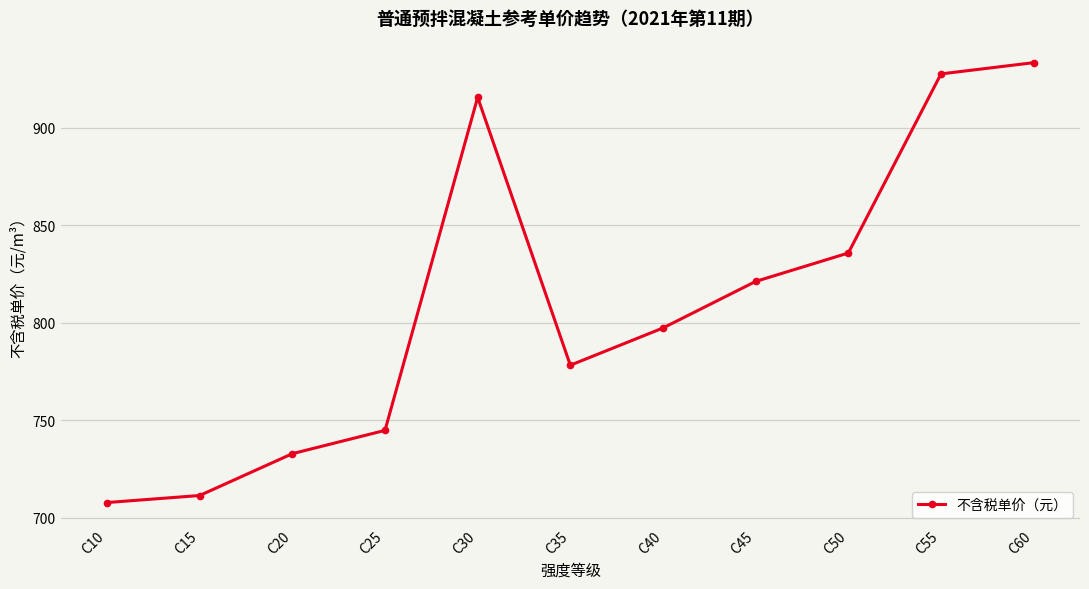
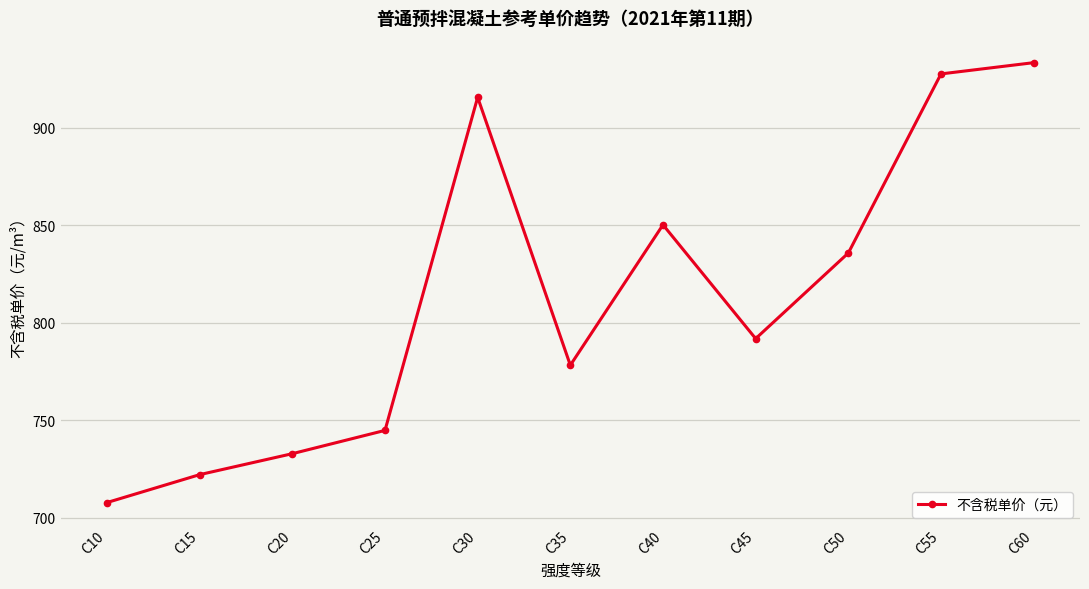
C15: 711 -> 722
C40: 797 -> 850
C45: 821 -> 792
